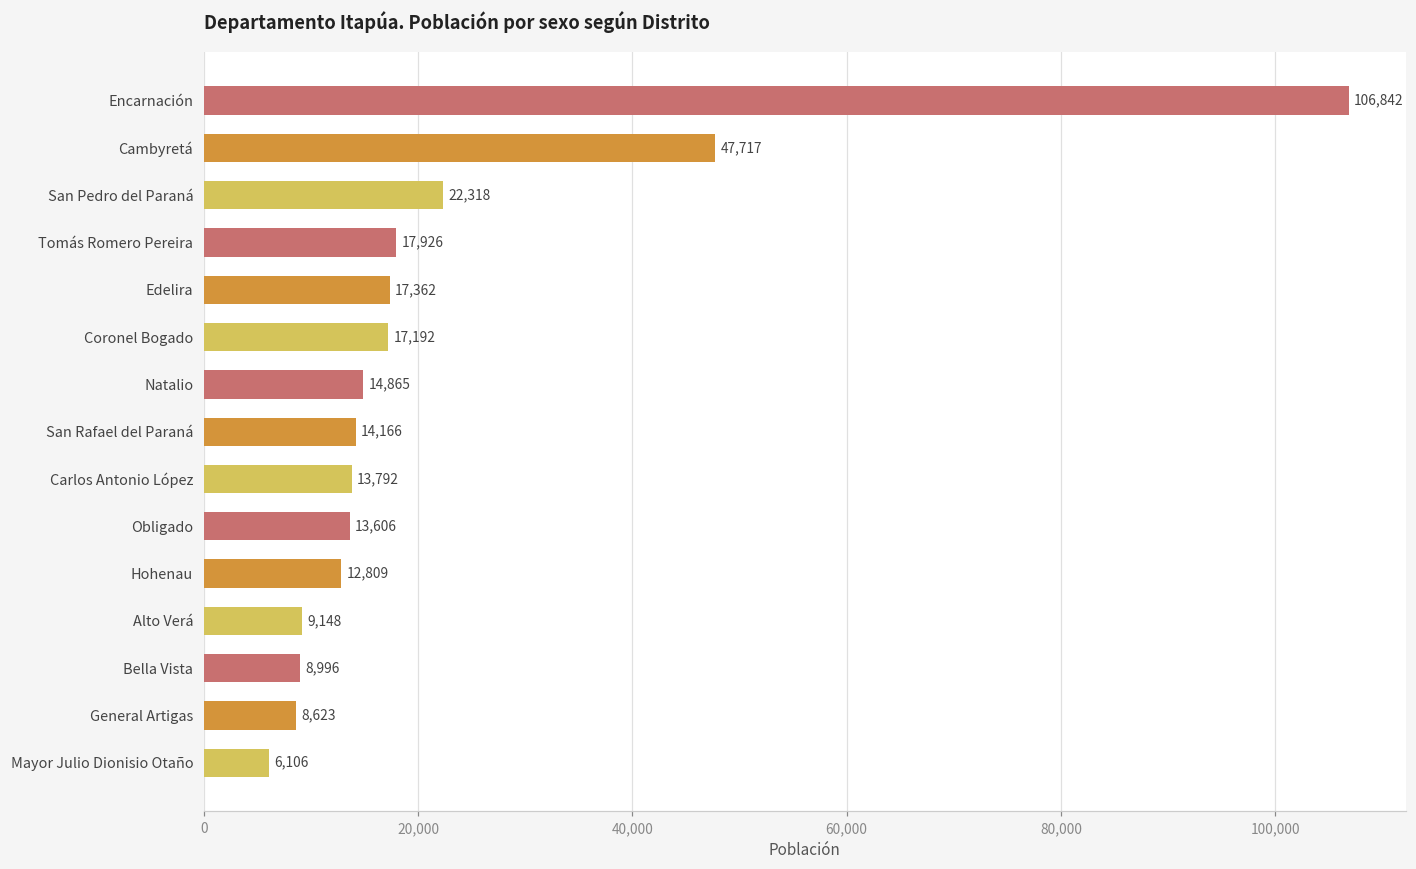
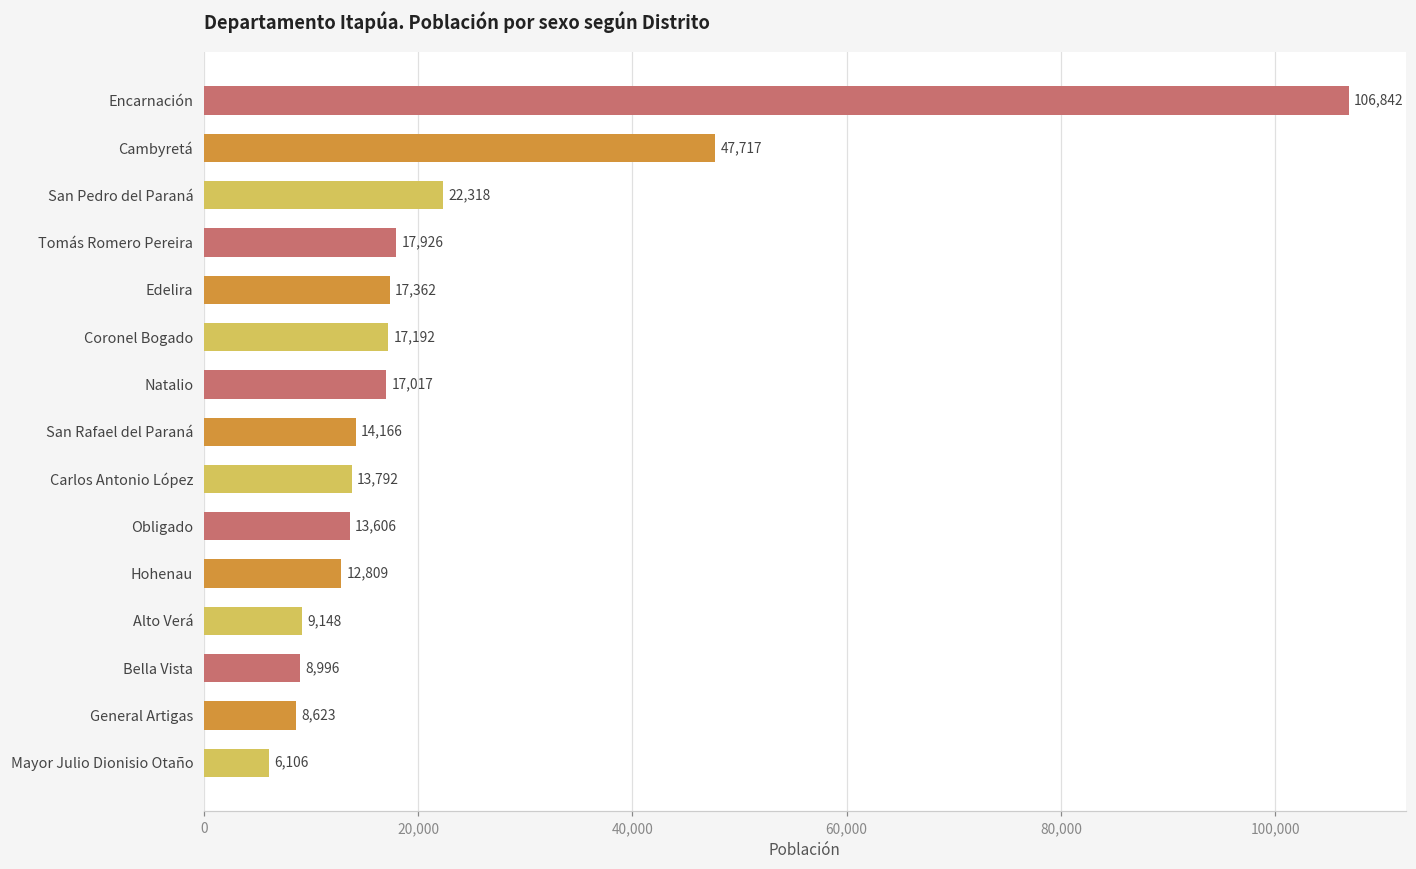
Natalio: 14,865 -> 17,017
